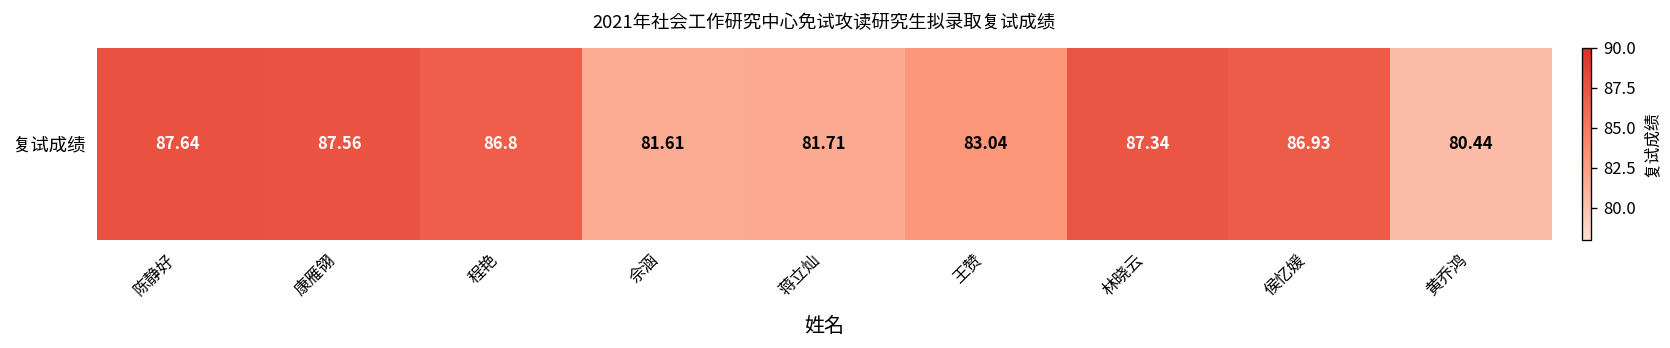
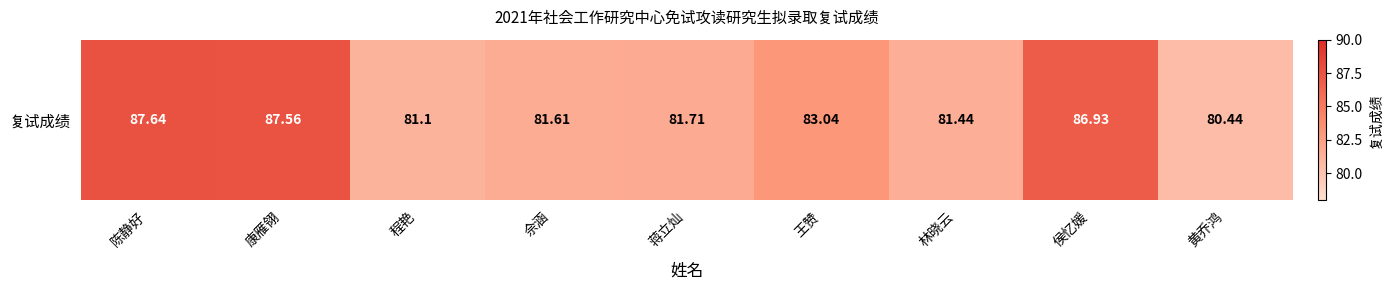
复试成绩, 程艳: 86.8 -> 81.1
复试成绩, 林晓云: 87.34 -> 81.44
